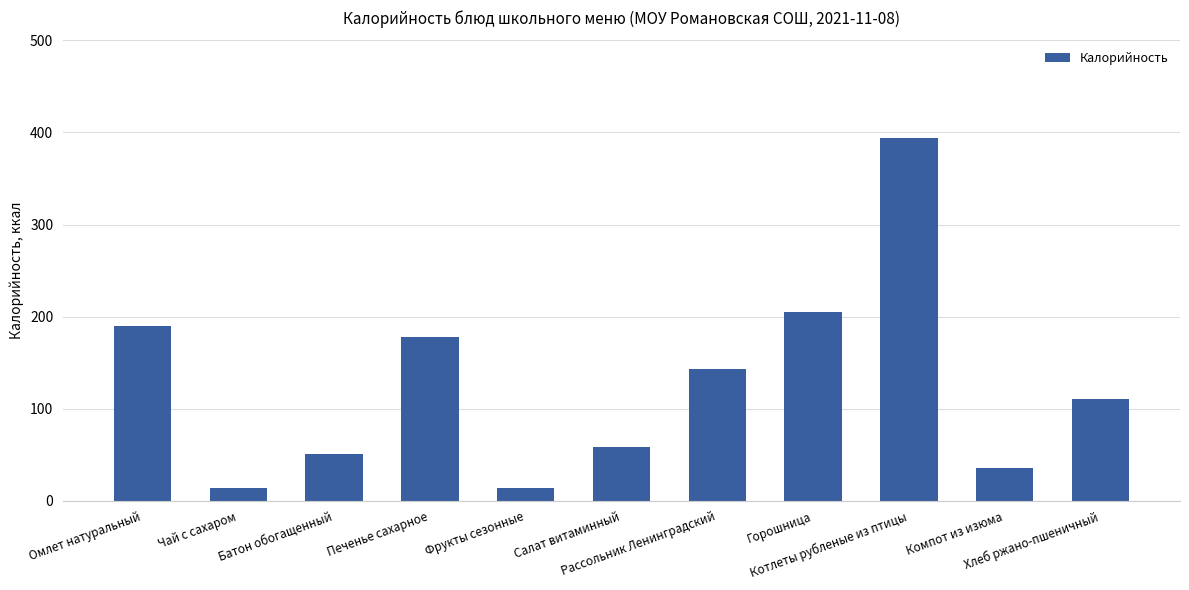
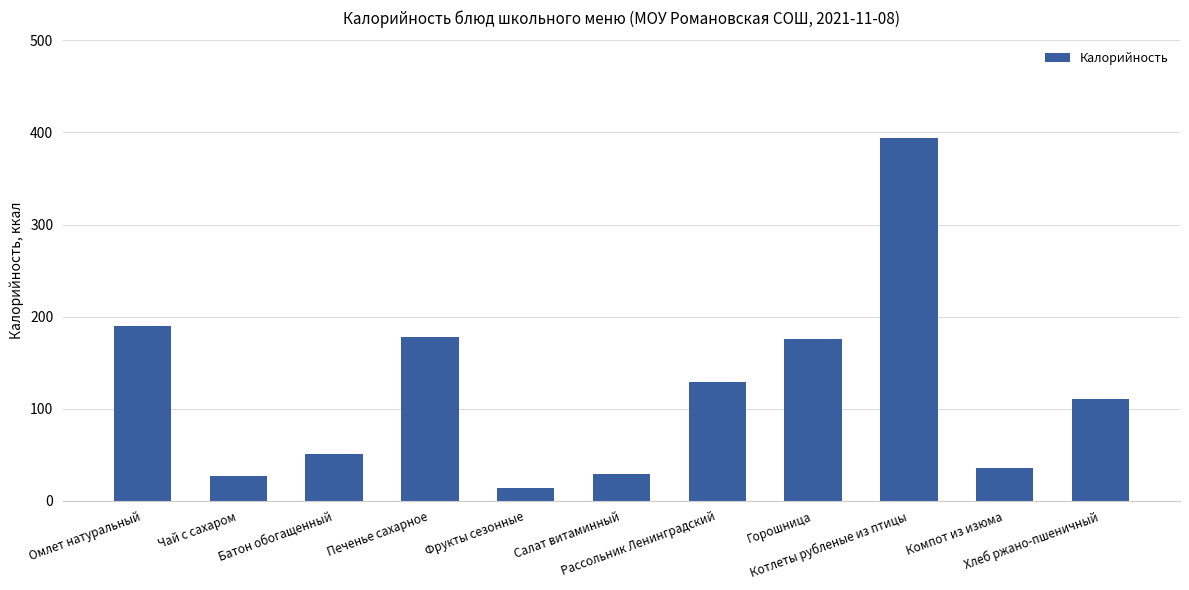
Чай с сахаром: 10 -> 30
Салат витаминный: 60 -> 30
Рассольник Ленинградский: 140 -> 130
Горошница: 200 -> 180
